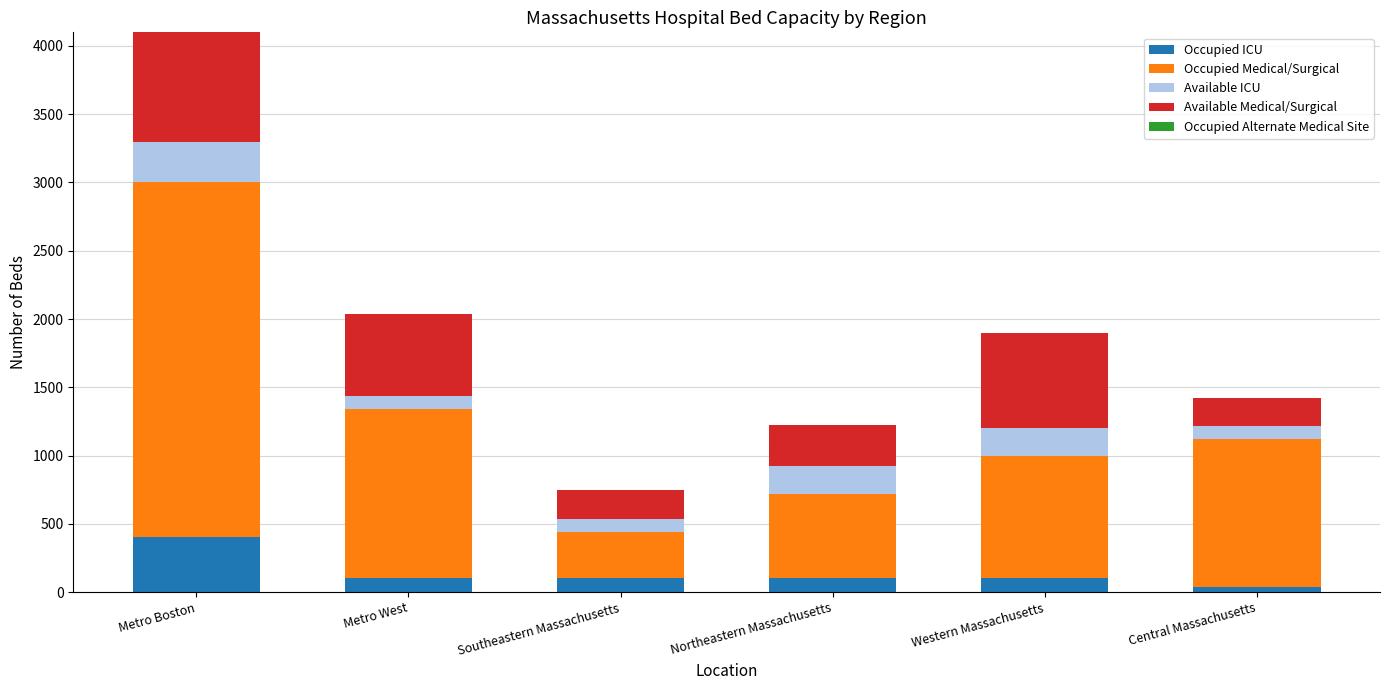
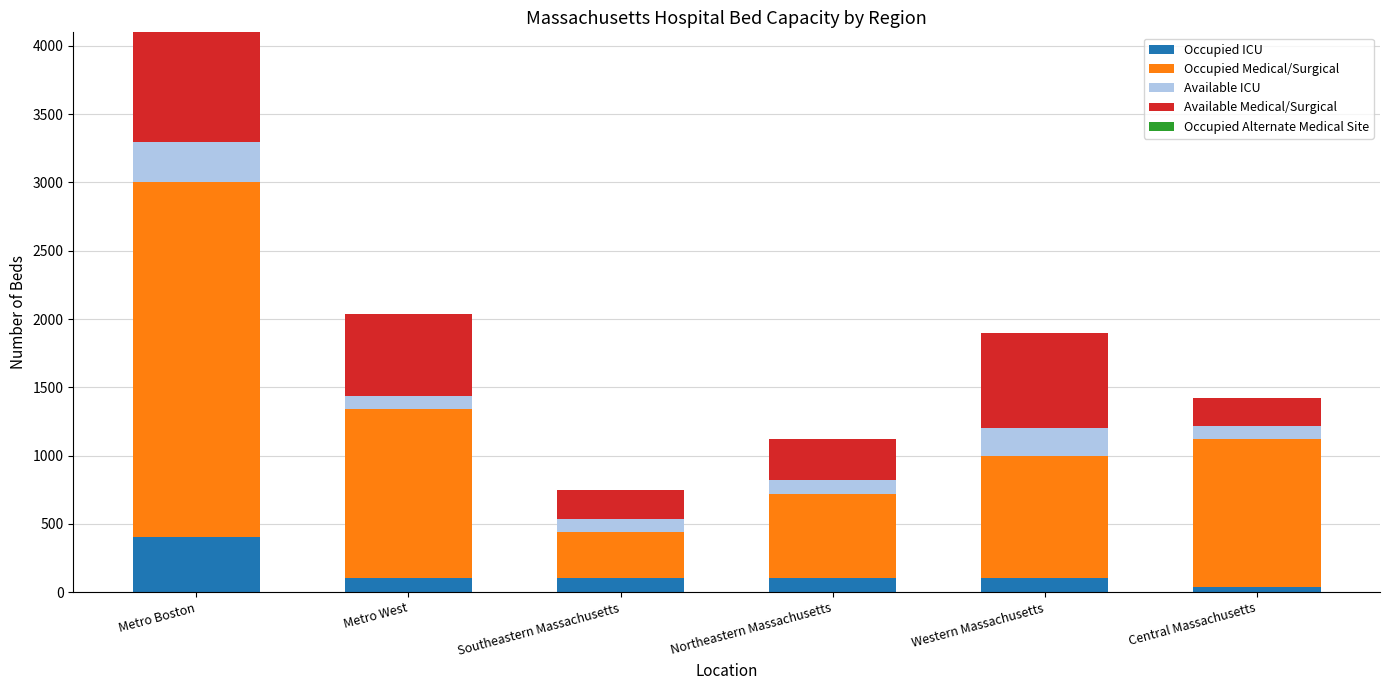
Available ICU, Northeastern Massachusetts: 200 -> 100
